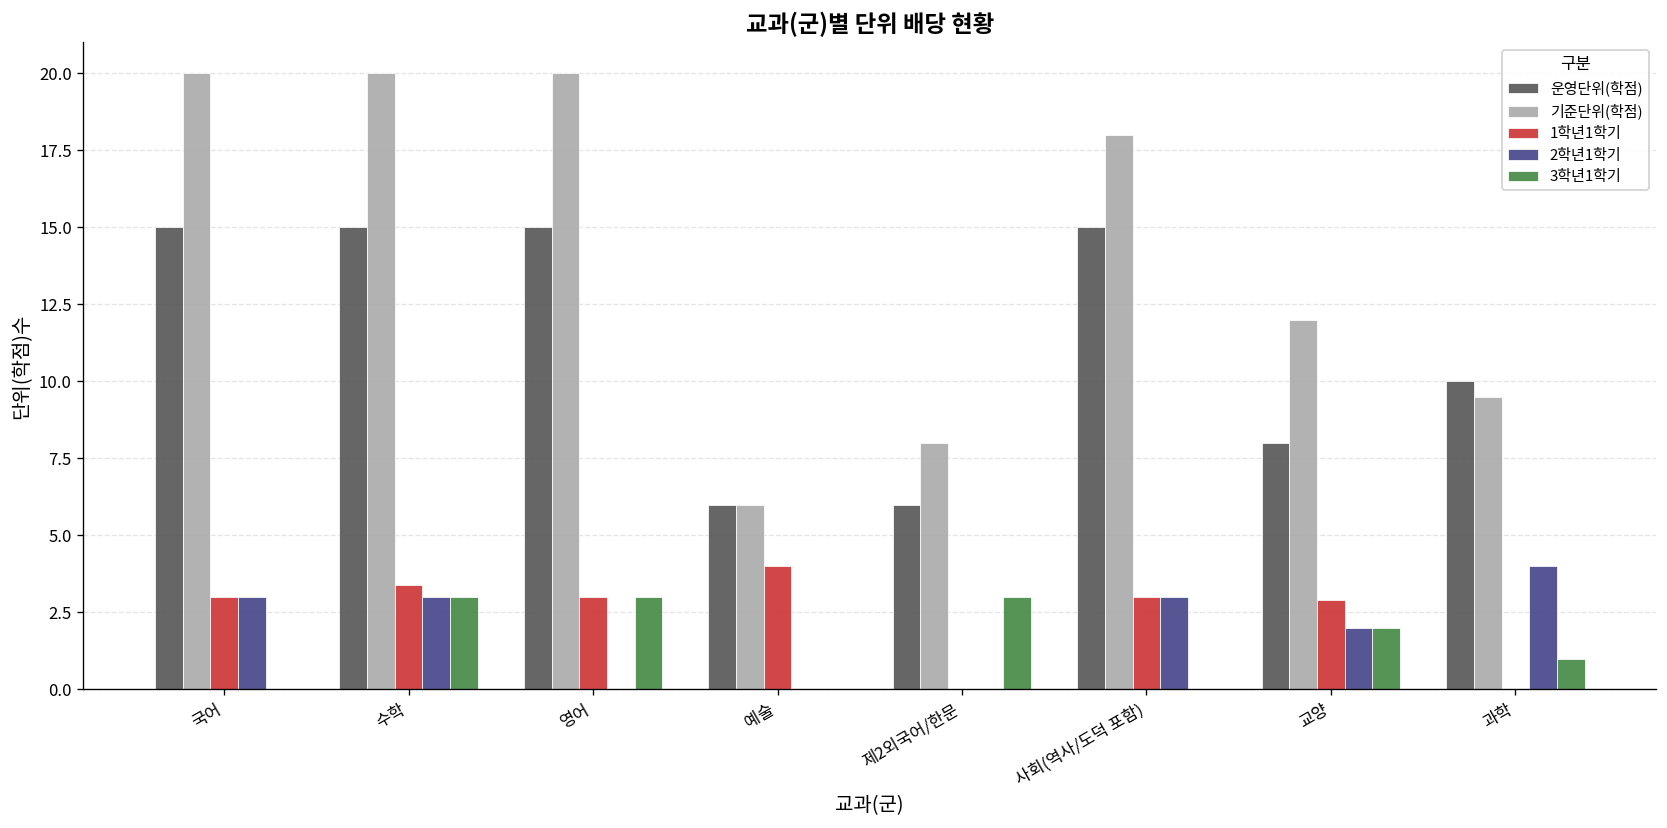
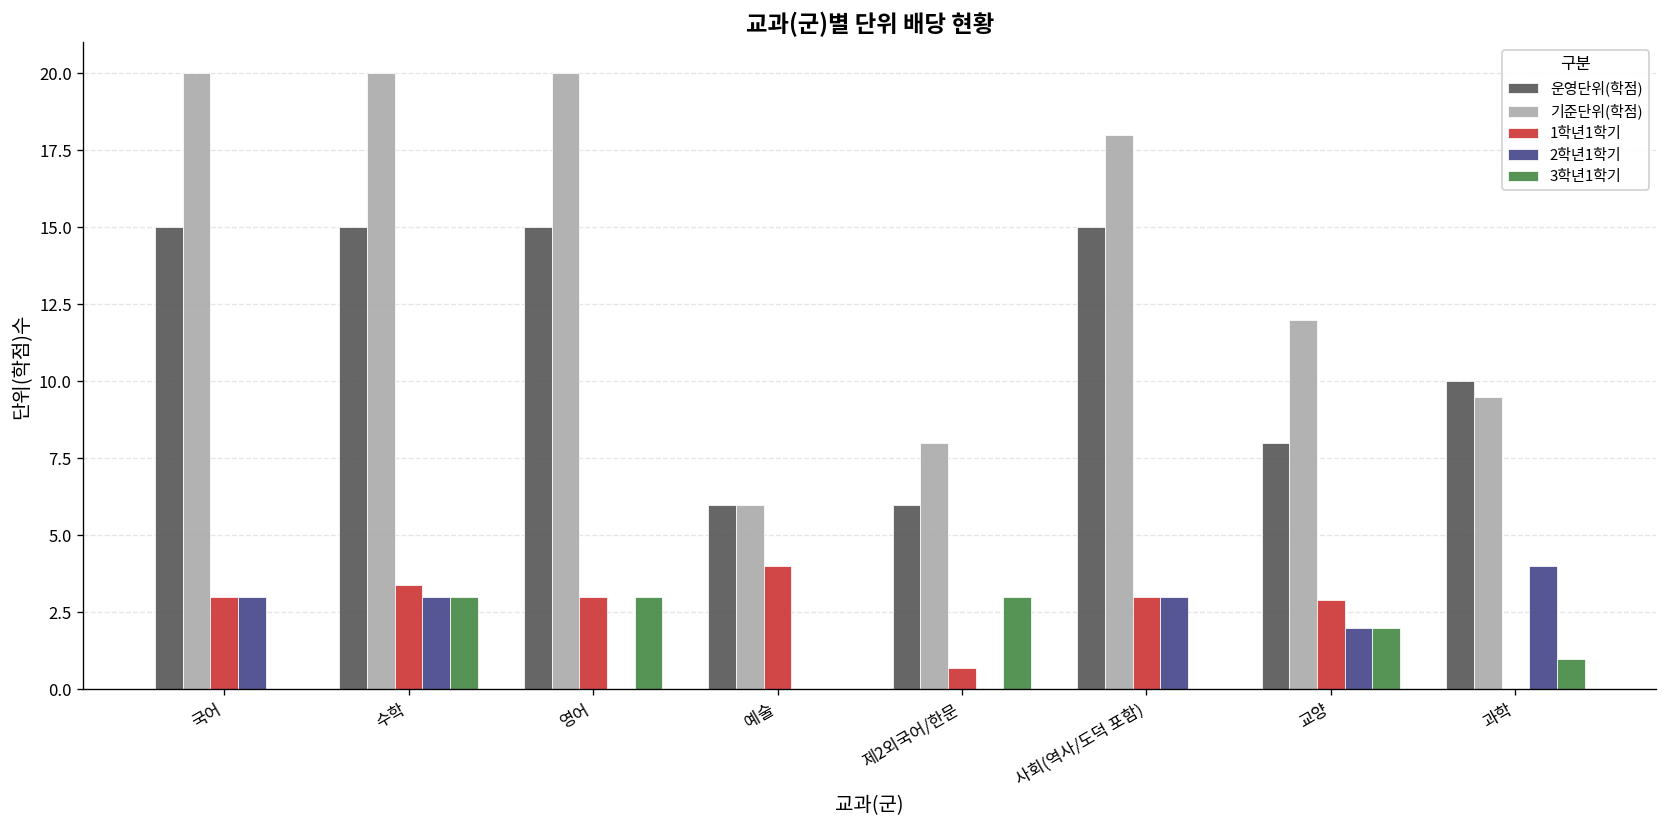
1학년1학기, 제2외국어/한문: 0.0 -> 0.7
